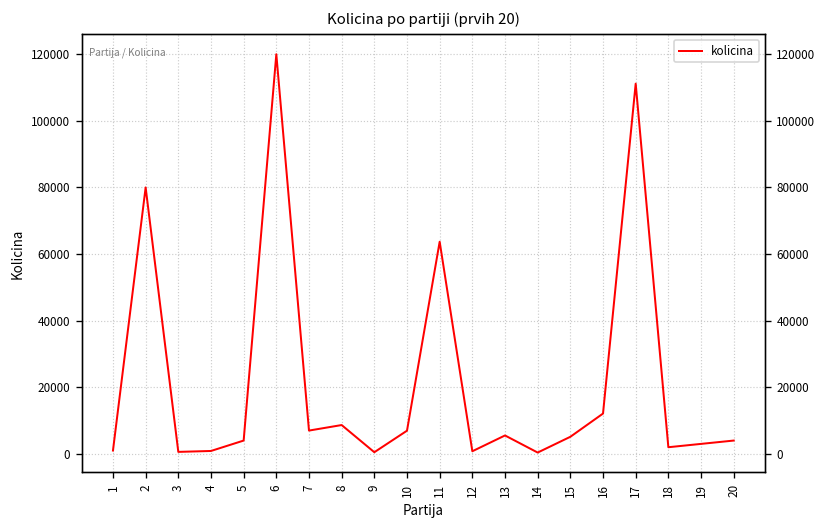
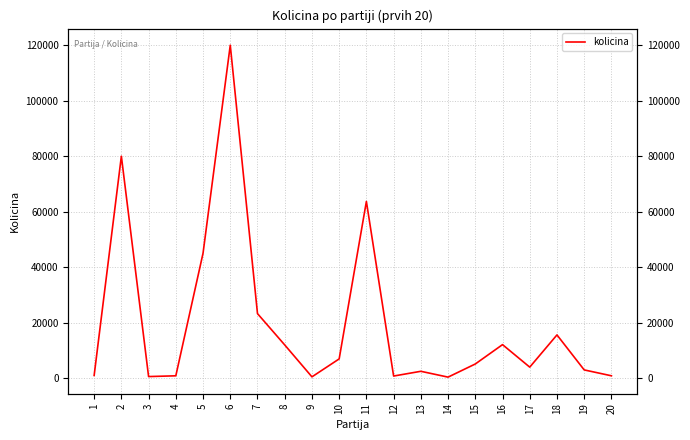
5: 4000 -> 45000
7: 7000 -> 23000
8: 9000 -> 12000
13: 6000 -> 3000
17: 111000 -> 4000
18: 2000 -> 16000
20: 4000 -> 1000
